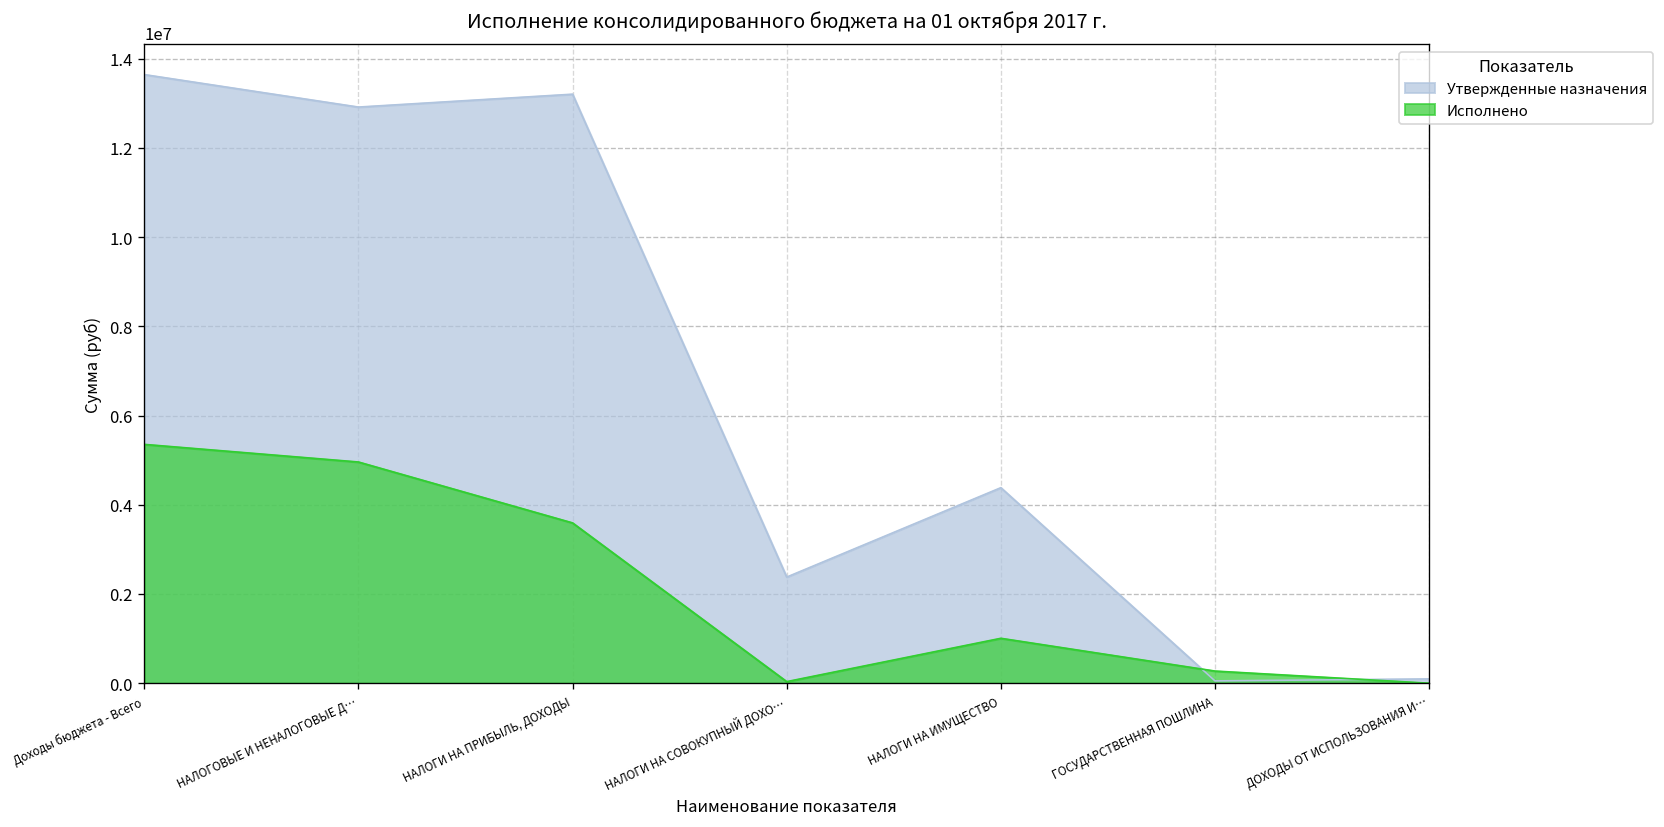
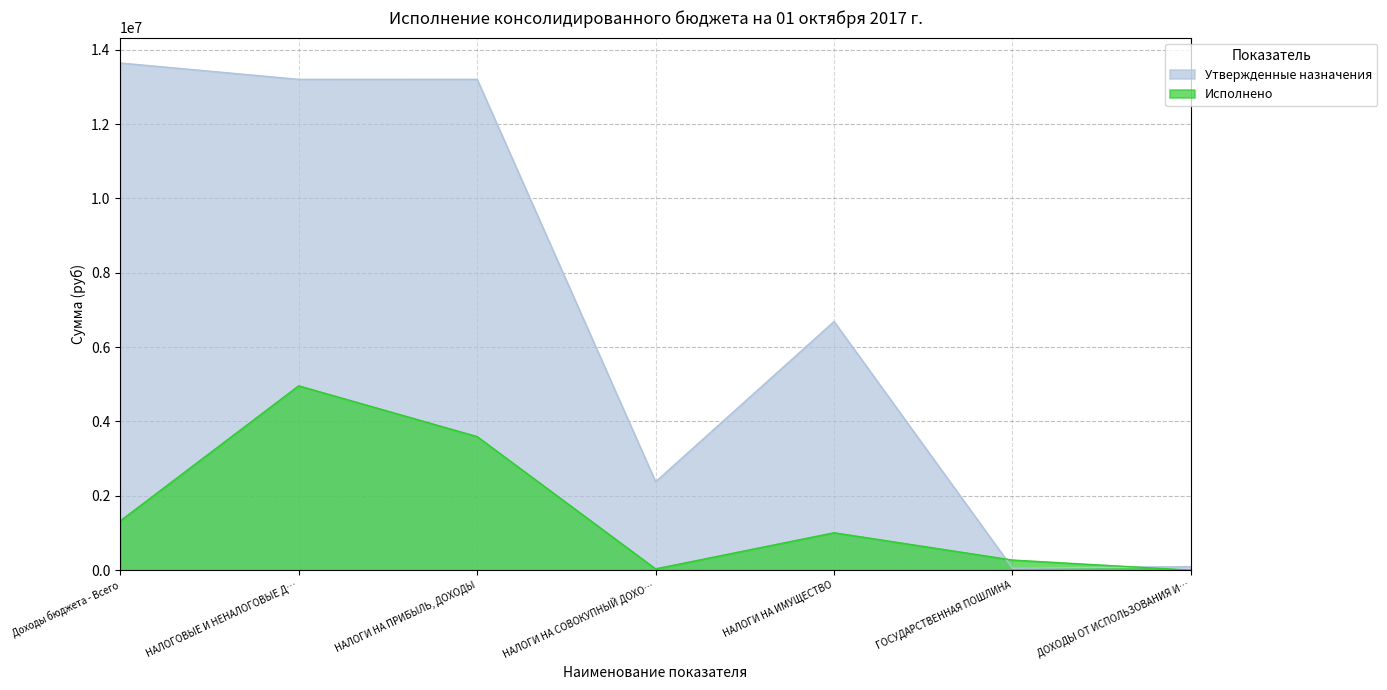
Исполнено, Доходы бюджета - Всего: 5400000 -> 1300000
Утвержденные назначения, НАЛОГОВЫЕ И НЕНАЛОГОВЫЕ Д…: 12900000 -> 13200000
Утвержденные назначения, НАЛОГИ НА ИМУЩЕСТВО: 4400000 -> 6700000
